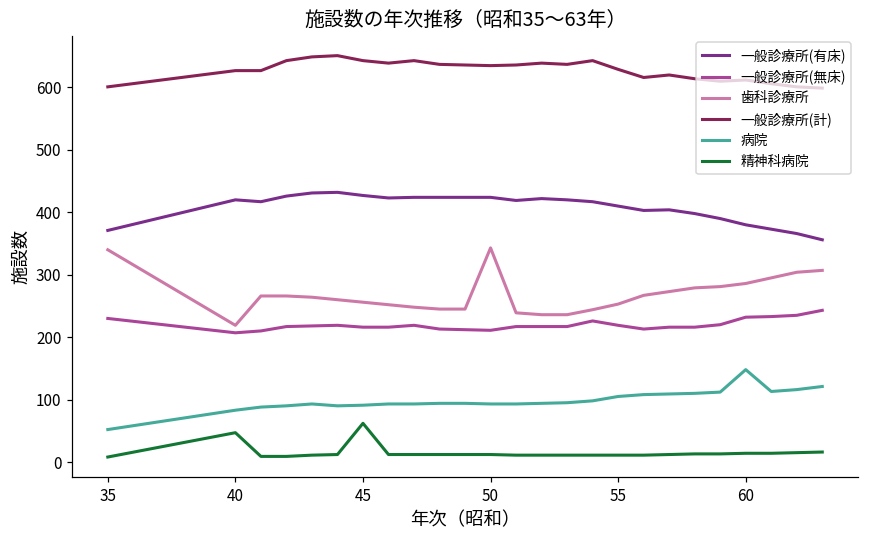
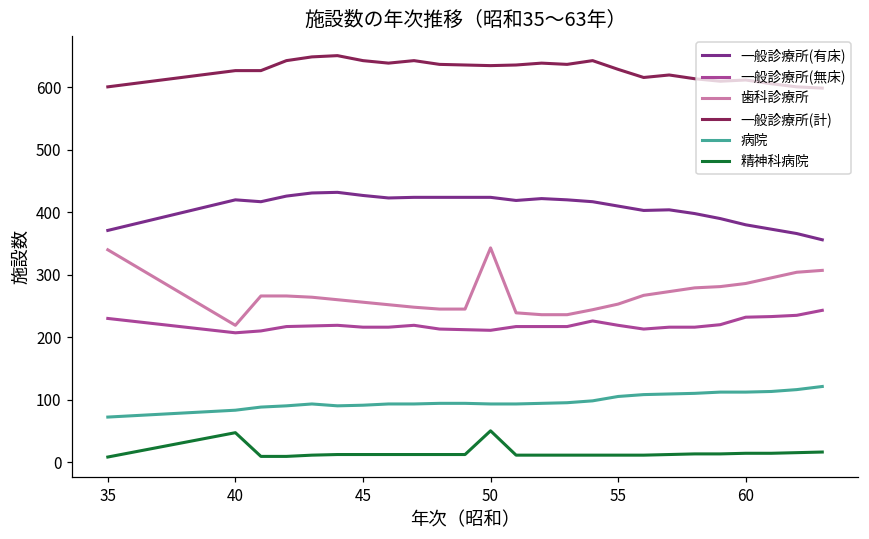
病院, 35: 50 -> 70
精神科病院, 45: 60 -> 10
精神科病院, 50: 10 -> 50
病院, 60: 150 -> 110
